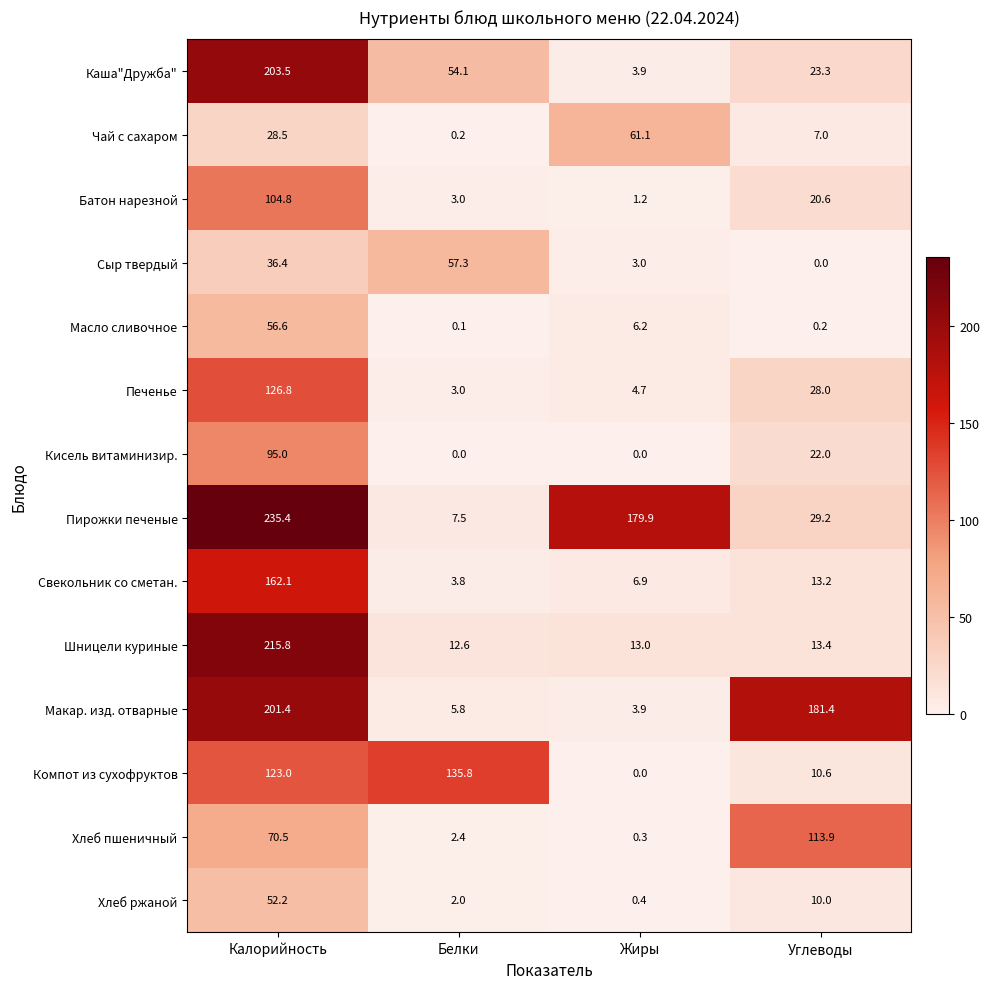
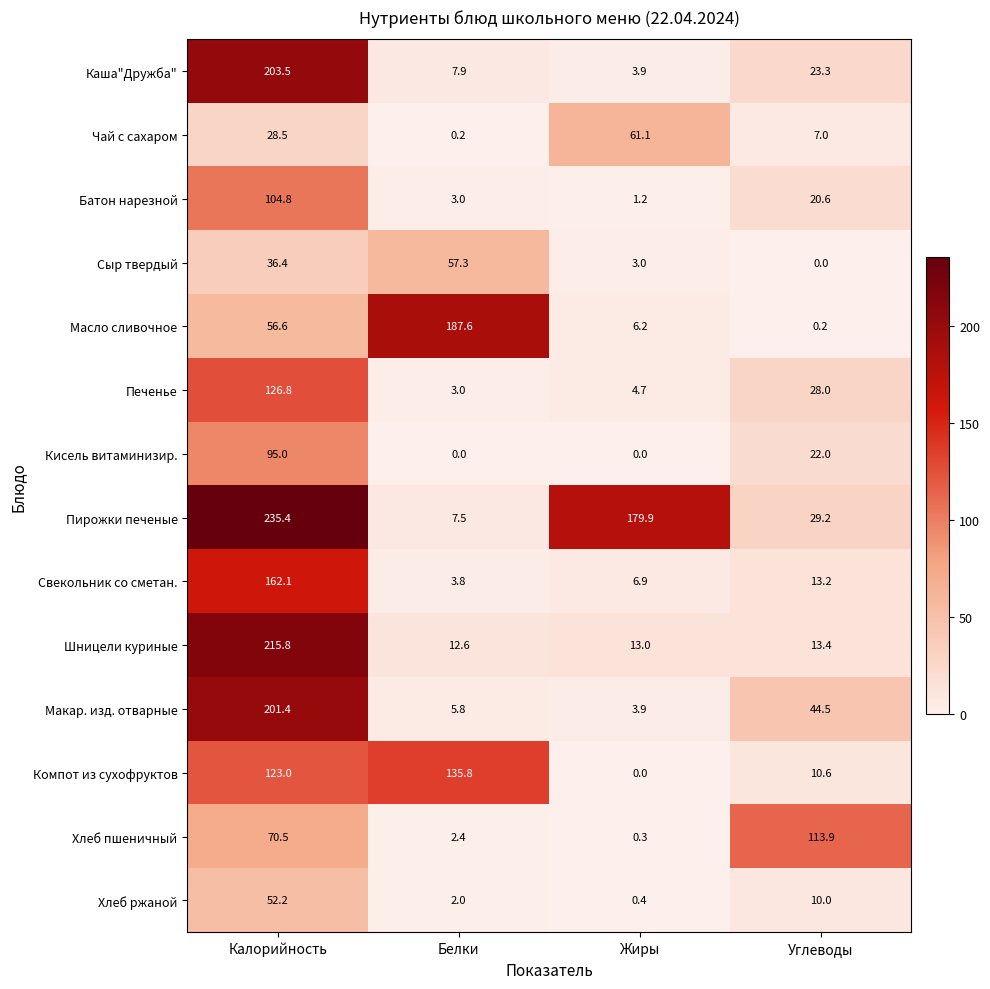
Каша"Дружба", Белки: 54.1 -> 7.9
Масло сливочное, Белки: 0.1 -> 187.6
Макар. изд. отварные, Углеводы: 181.4 -> 44.5
